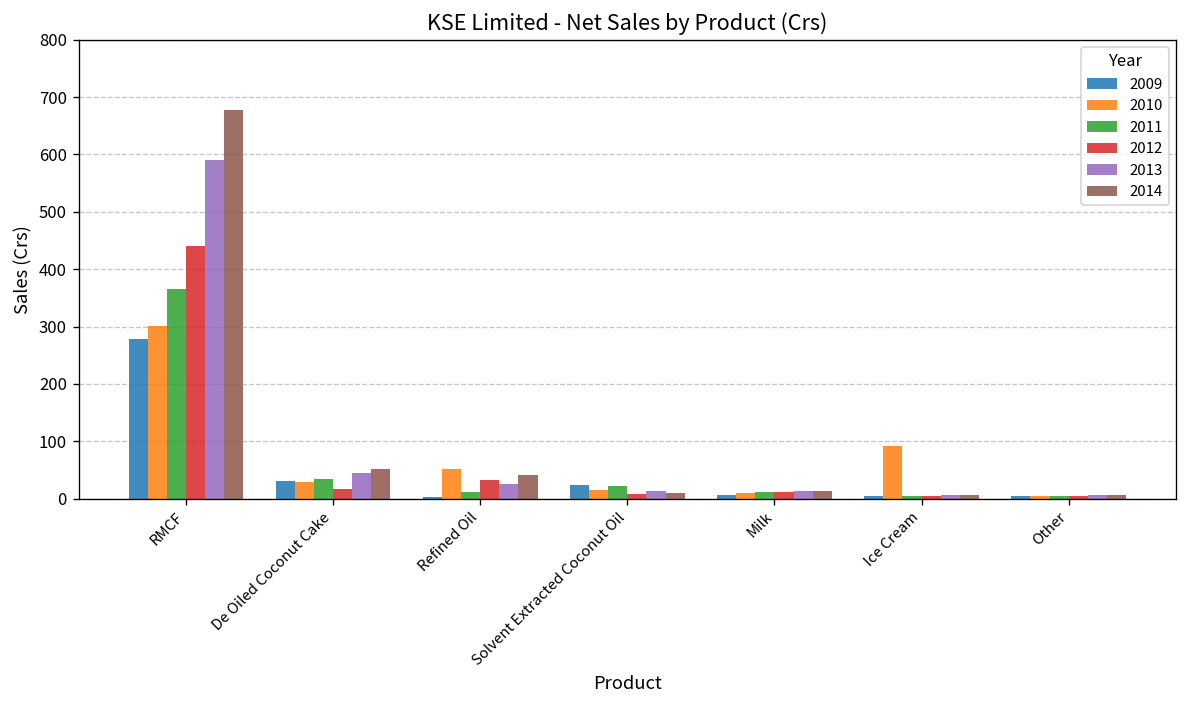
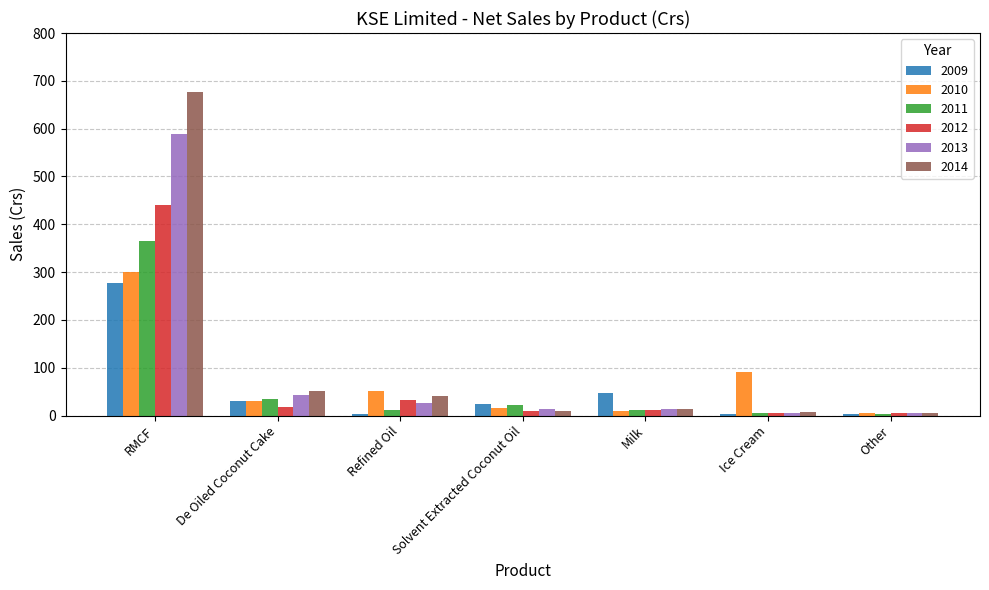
2009, Milk: 10 -> 50
